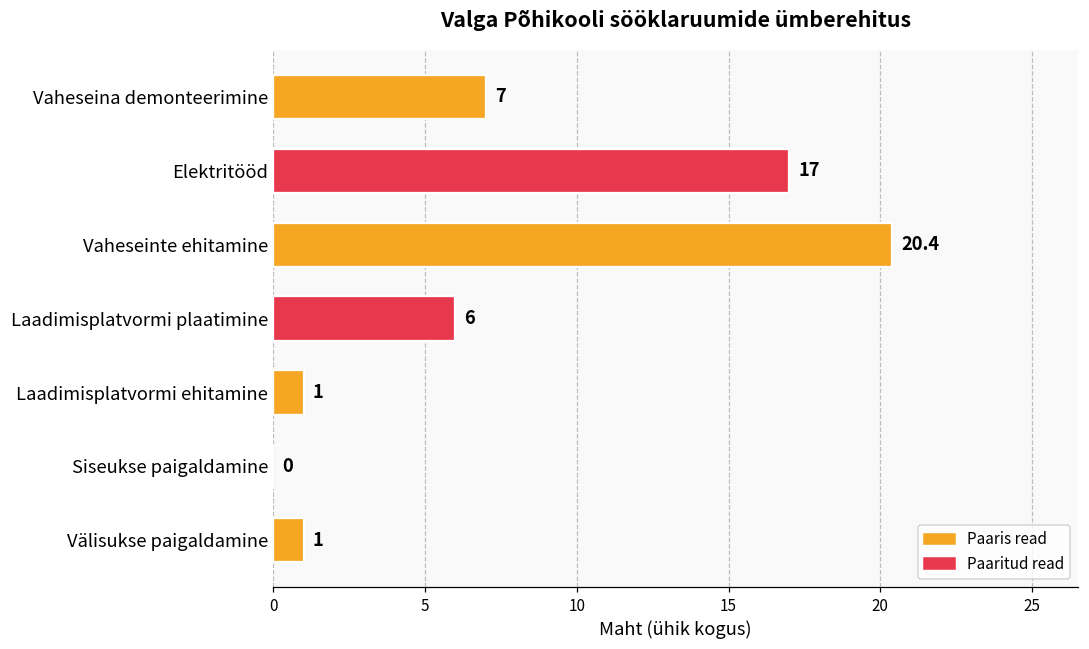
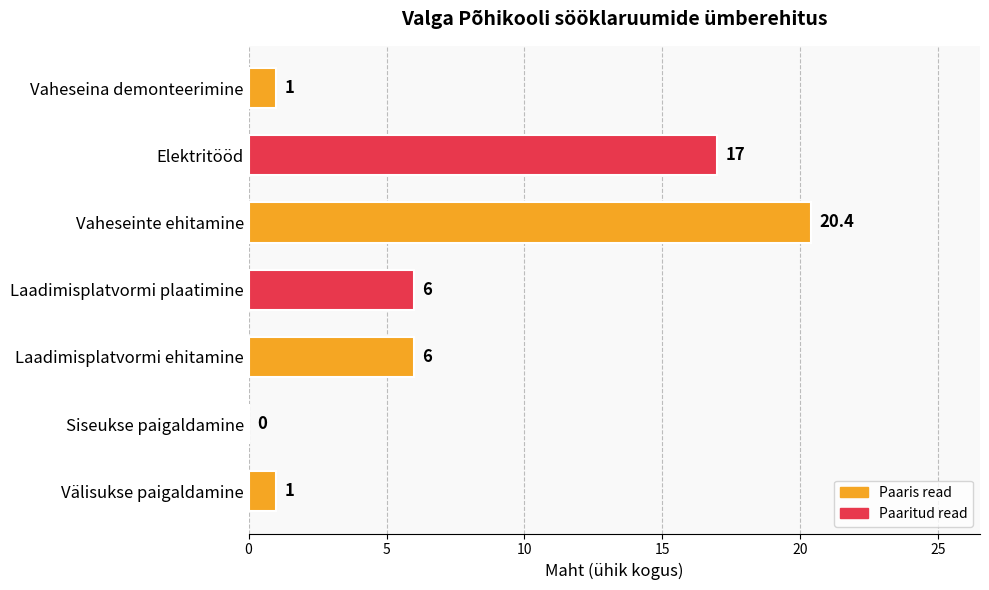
Vaheseina demonteerimine: 7 -> 1
Laadimisplatvormi ehitamine: 1 -> 6
